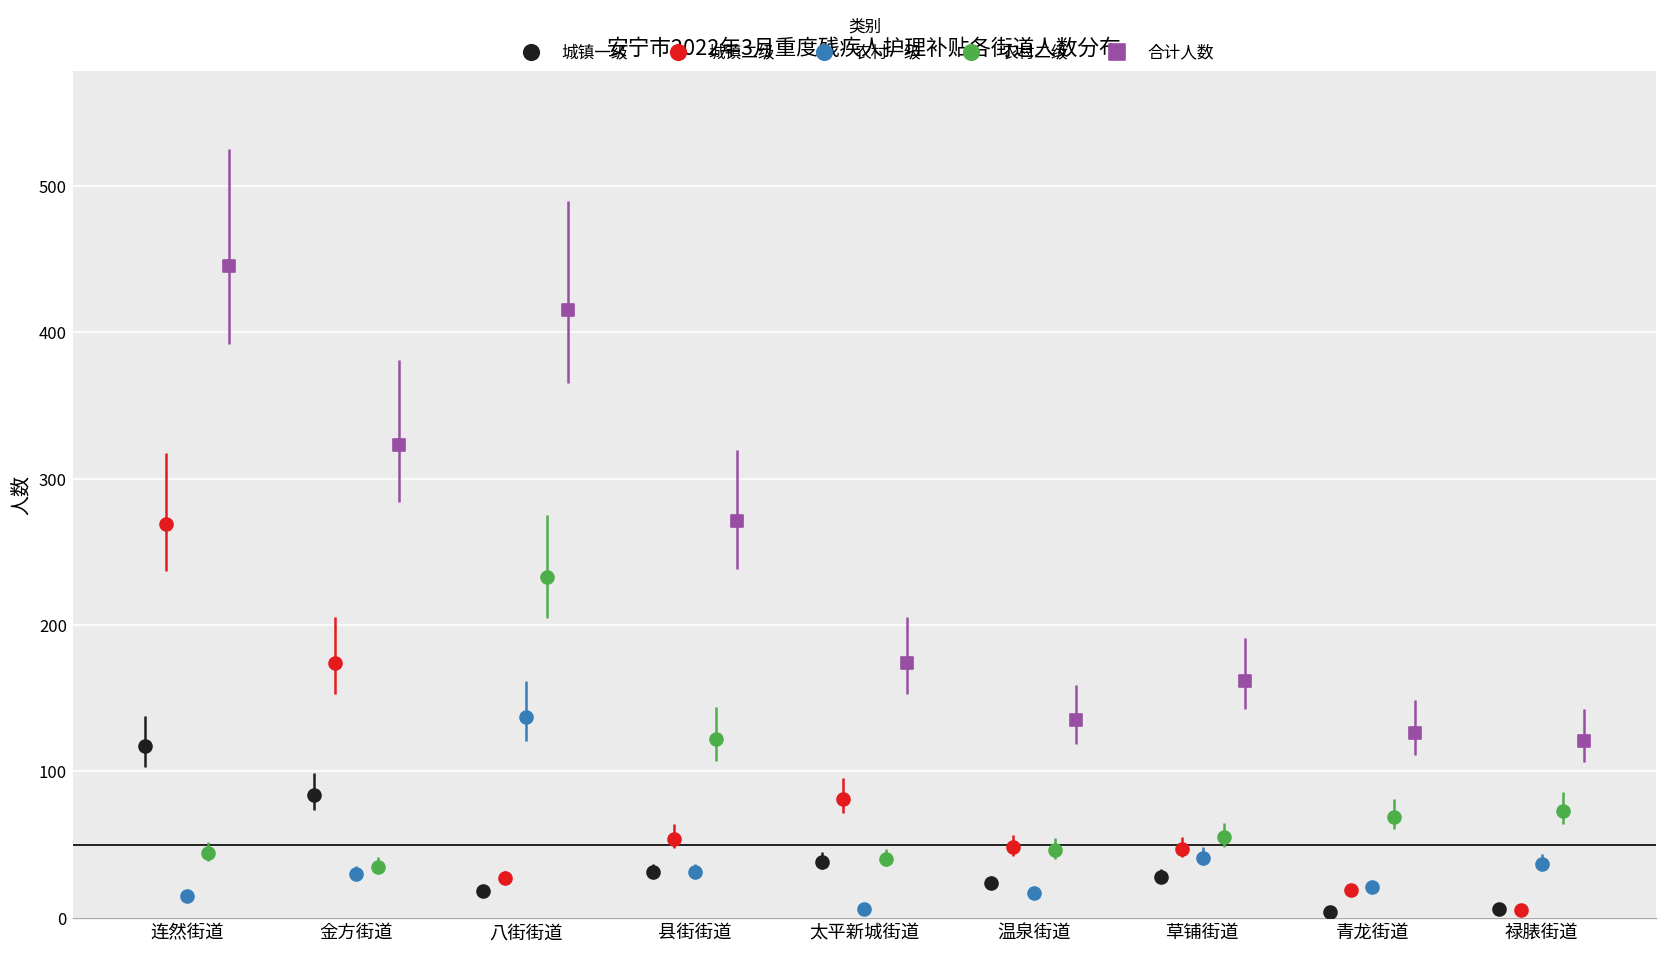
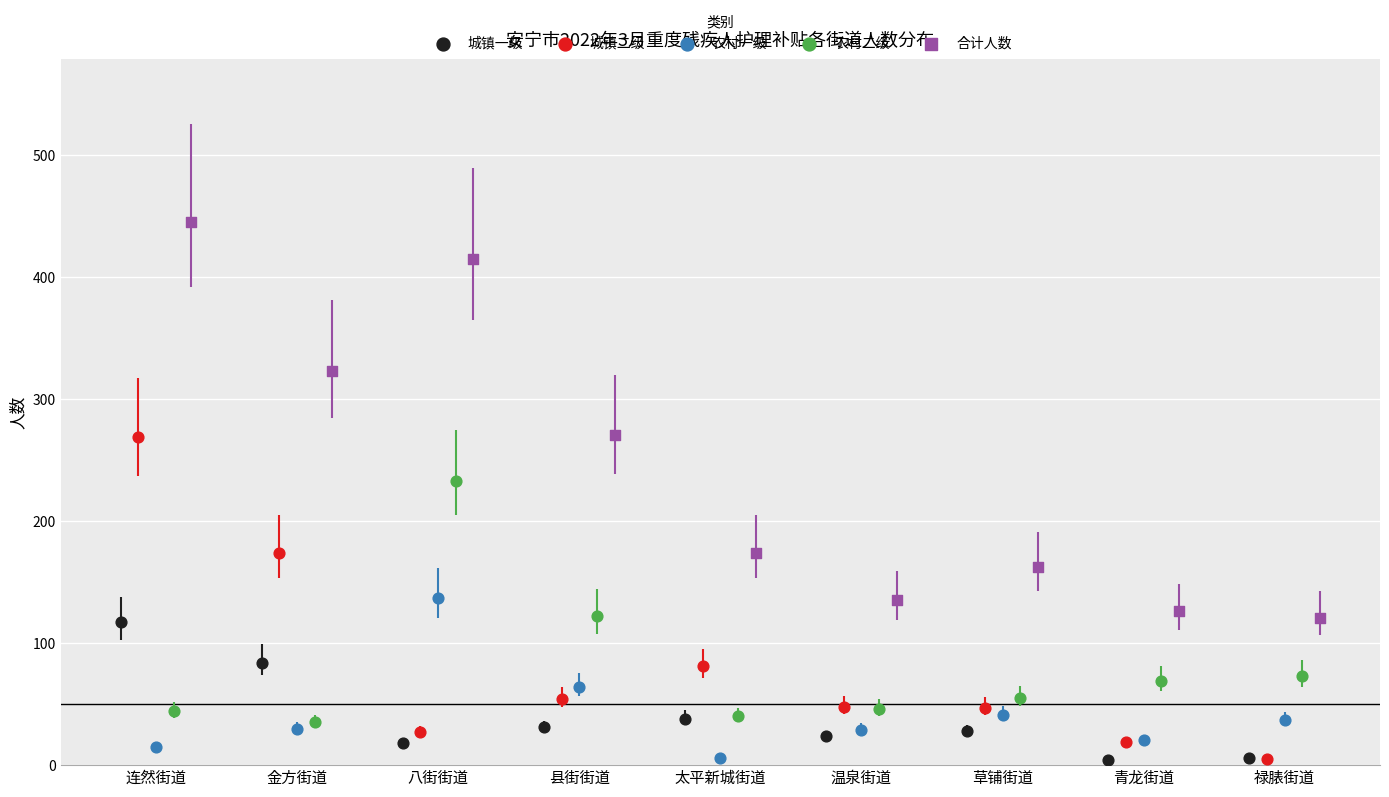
农村一级, 县街街道: 31 -> 64
农村一级, 温泉街道: 17 -> 29
